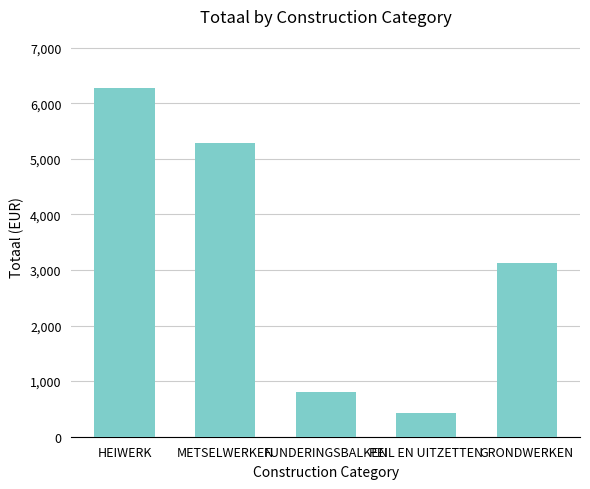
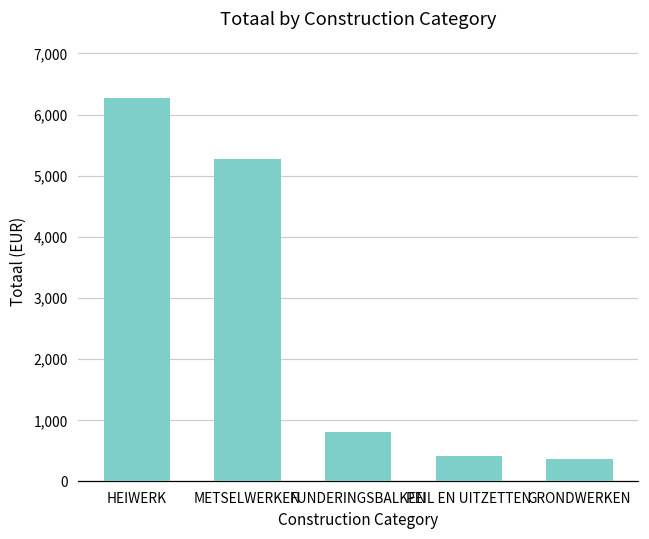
GRONDWERKEN: 3,100 -> 400
